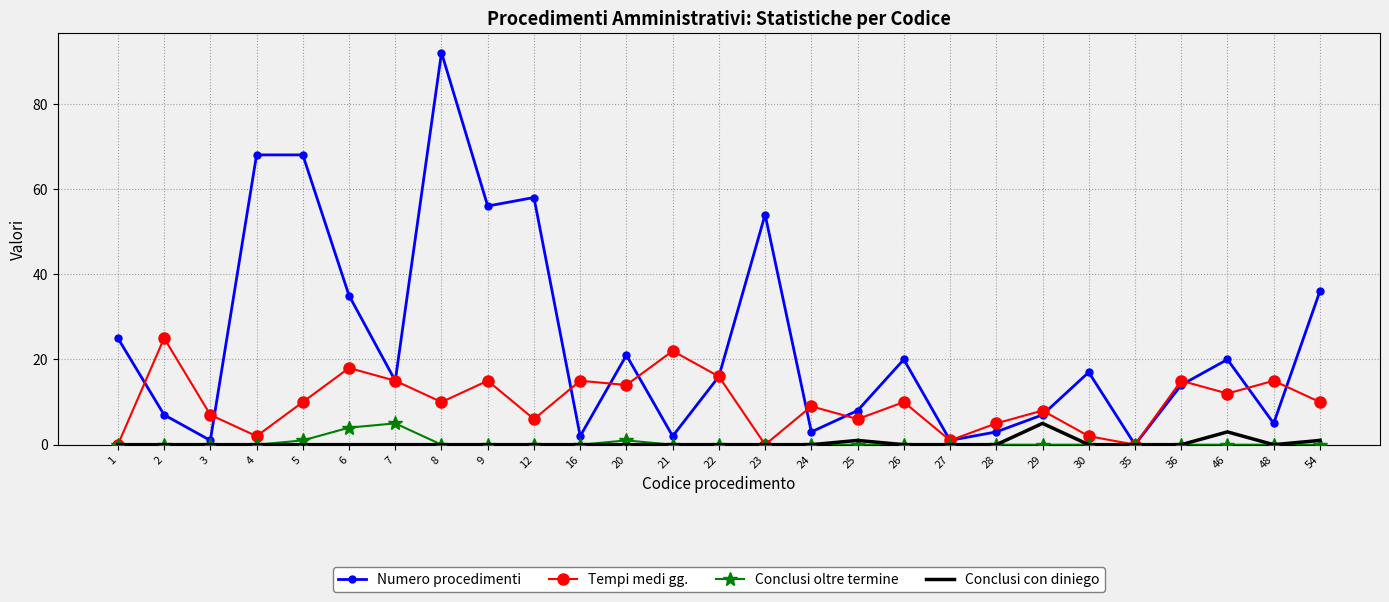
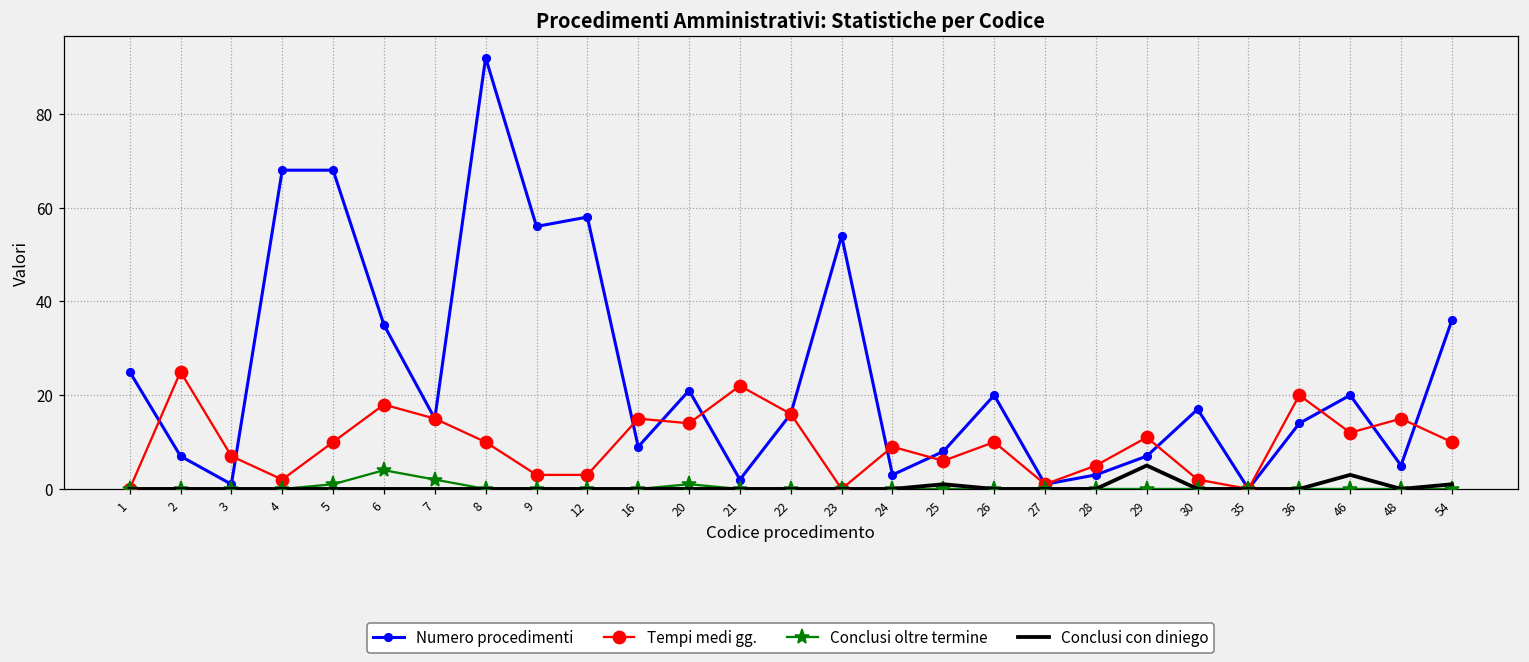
Conclusi oltre termine, 7: 5 -> 2
Tempi medi gg., 9: 15 -> 3
Tempi medi gg., 12: 6 -> 3
Numero procedimenti, 16: 2 -> 9
Tempi medi gg., 29: 8 -> 11
Tempi medi gg., 36: 15 -> 20
